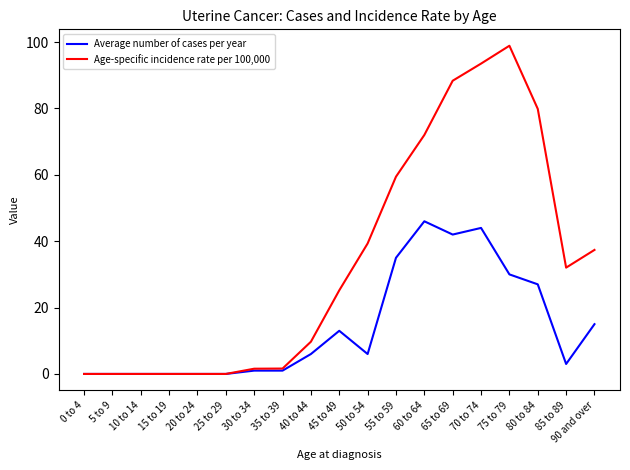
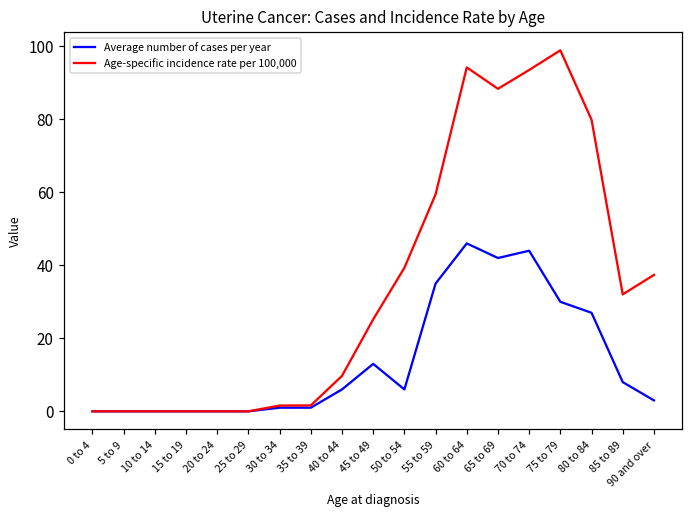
Age-specific incidence rate per 100,000, 60 to 64: 72 -> 94
Average number of cases per year, 85 to 89: 3 -> 8
Average number of cases per year, 90 and over: 15 -> 3
